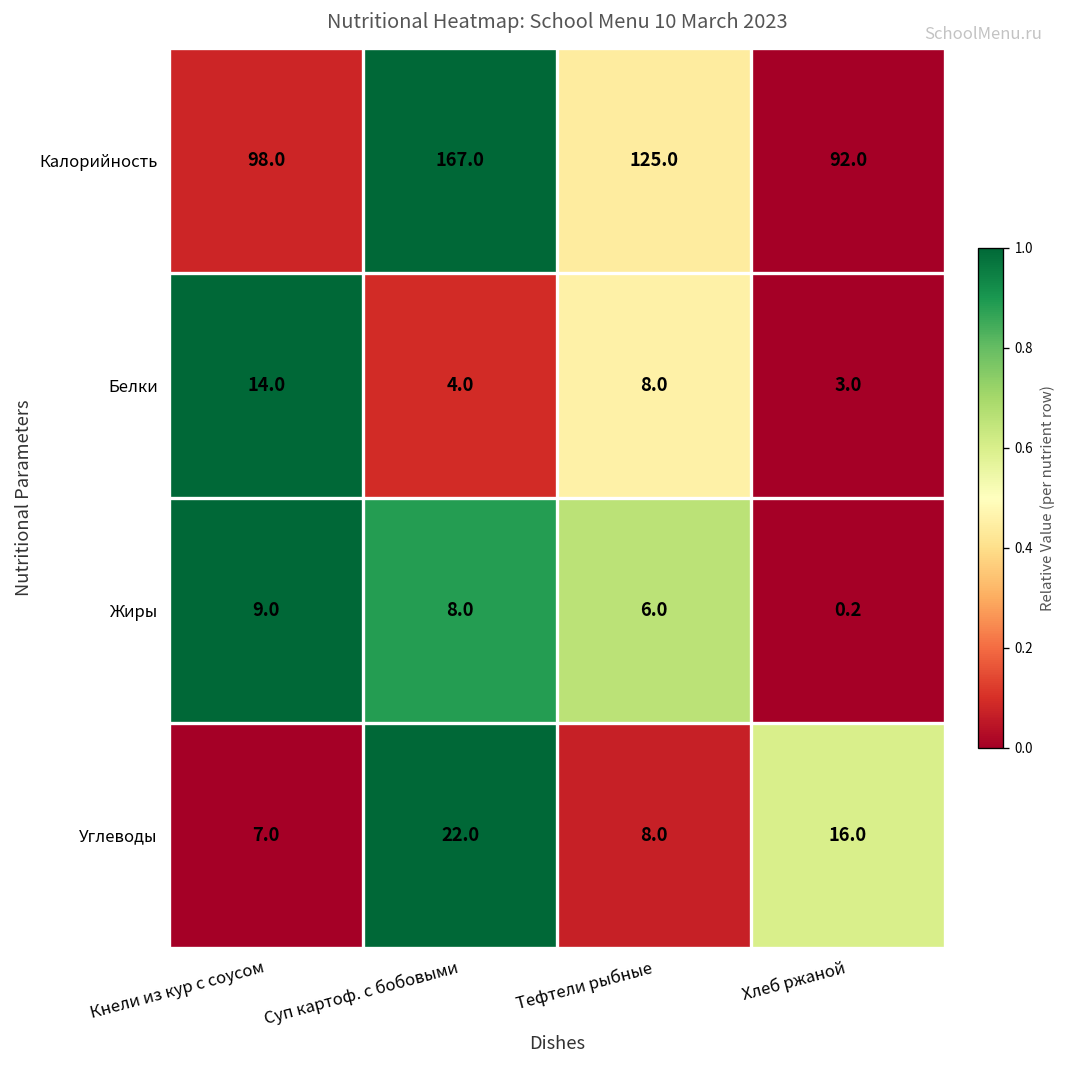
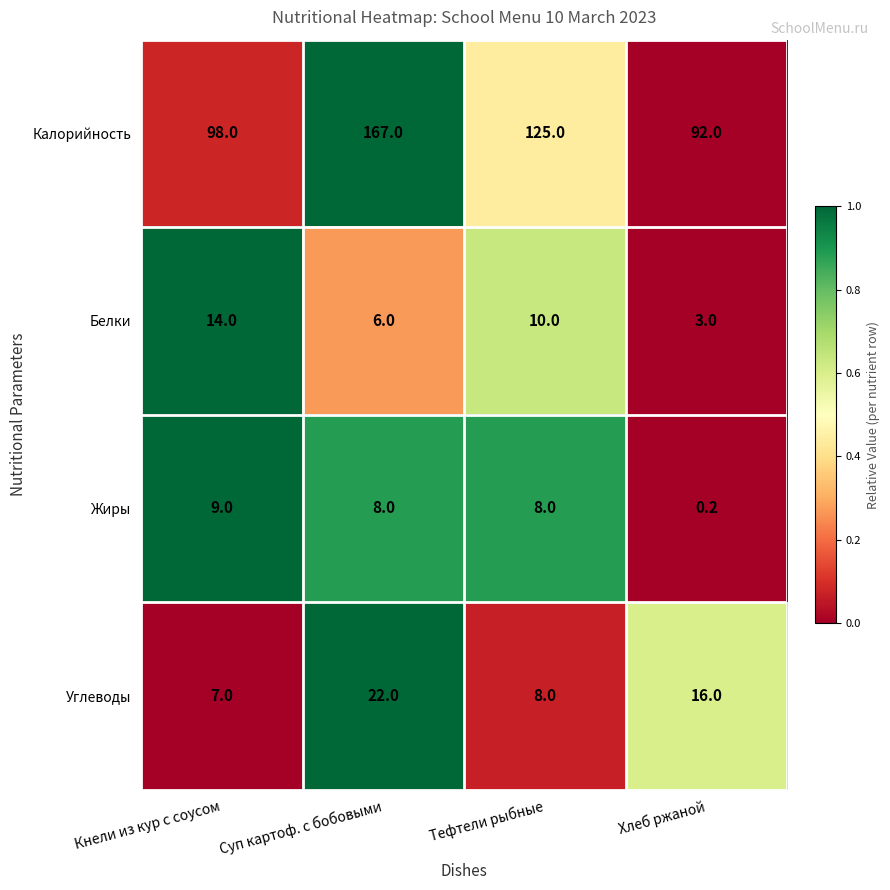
Белки, Суп картоф. с бобовыми: 4.0 -> 6.0
Белки, Тефтели рыбные: 8.0 -> 10.0
Жиры, Тефтели рыбные: 6.0 -> 8.0
